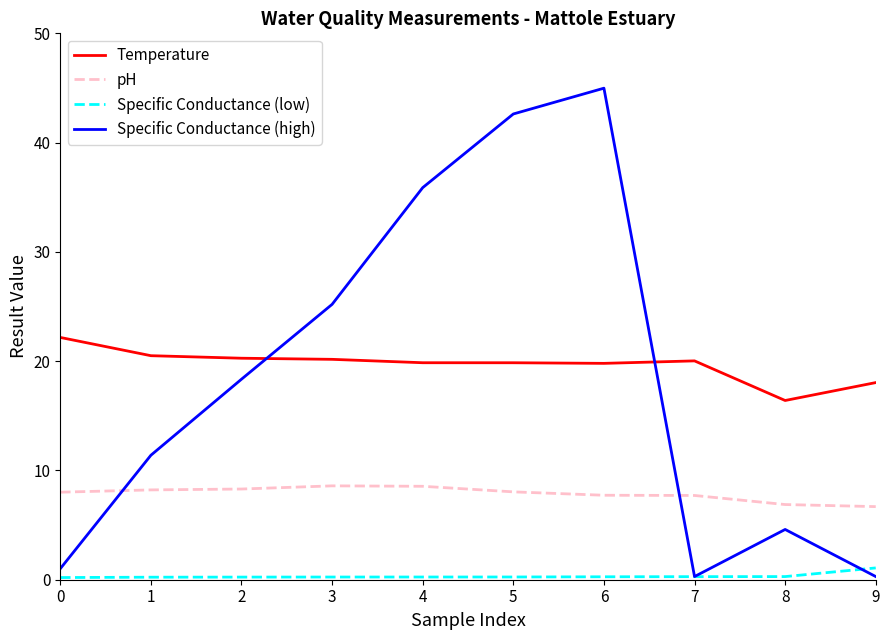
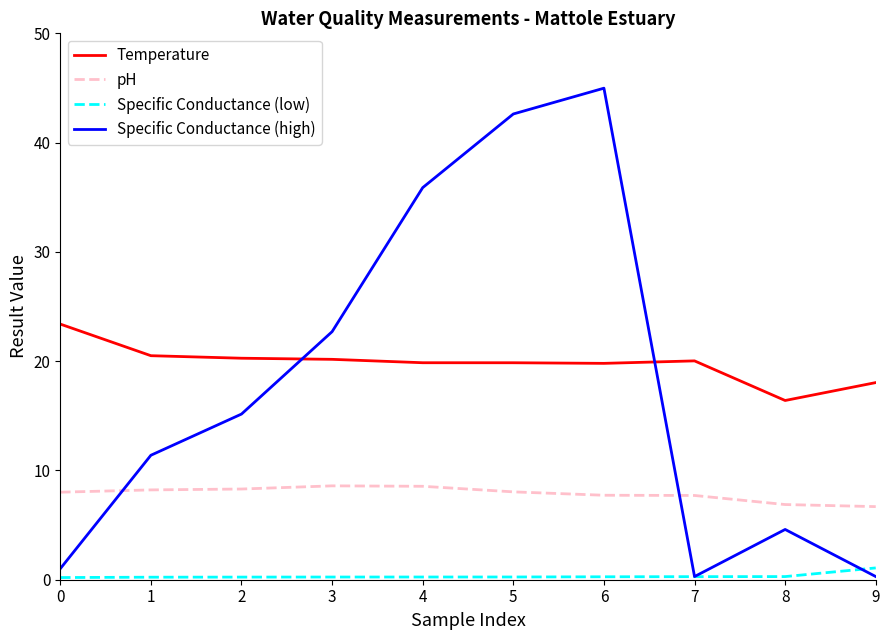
Temperature, 0: 22.2 -> 23.4
Specific Conductance (high), 2: 18.4 -> 15.2
Specific Conductance (high), 3: 25.2 -> 22.7
